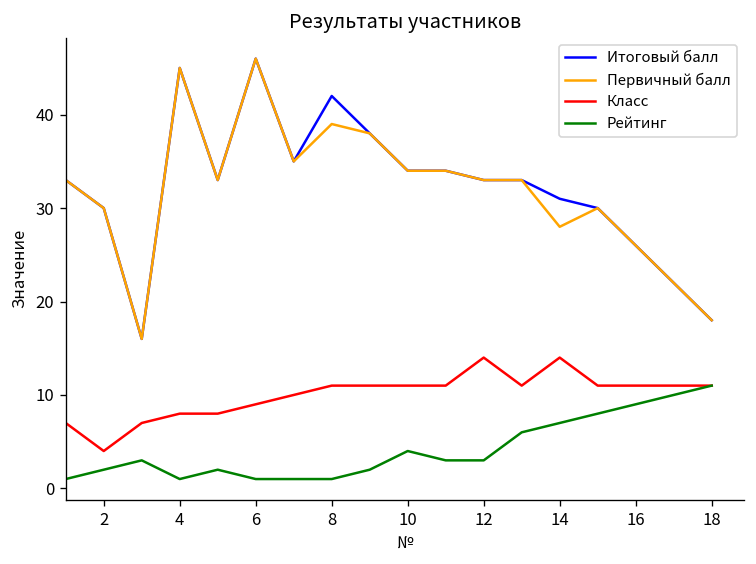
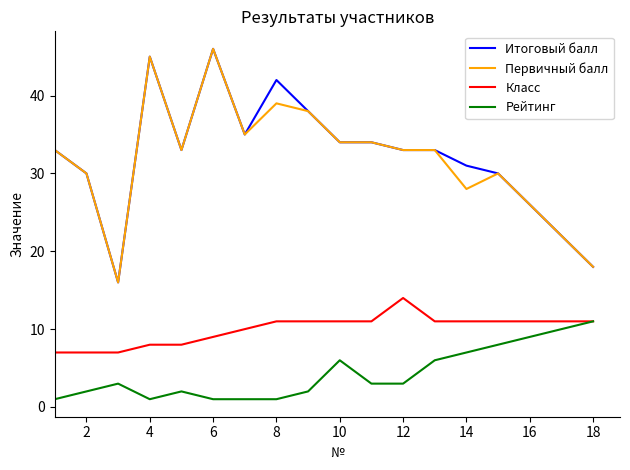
Класс, 2: 4 -> 7
Рейтинг, 10: 4 -> 6
Класс, 14: 14 -> 11
